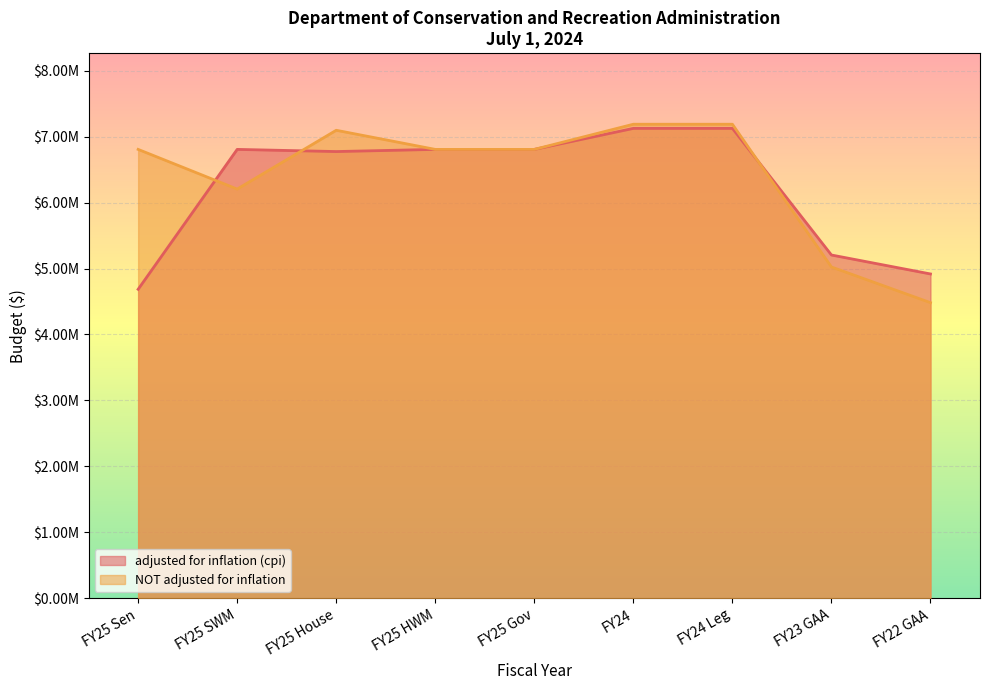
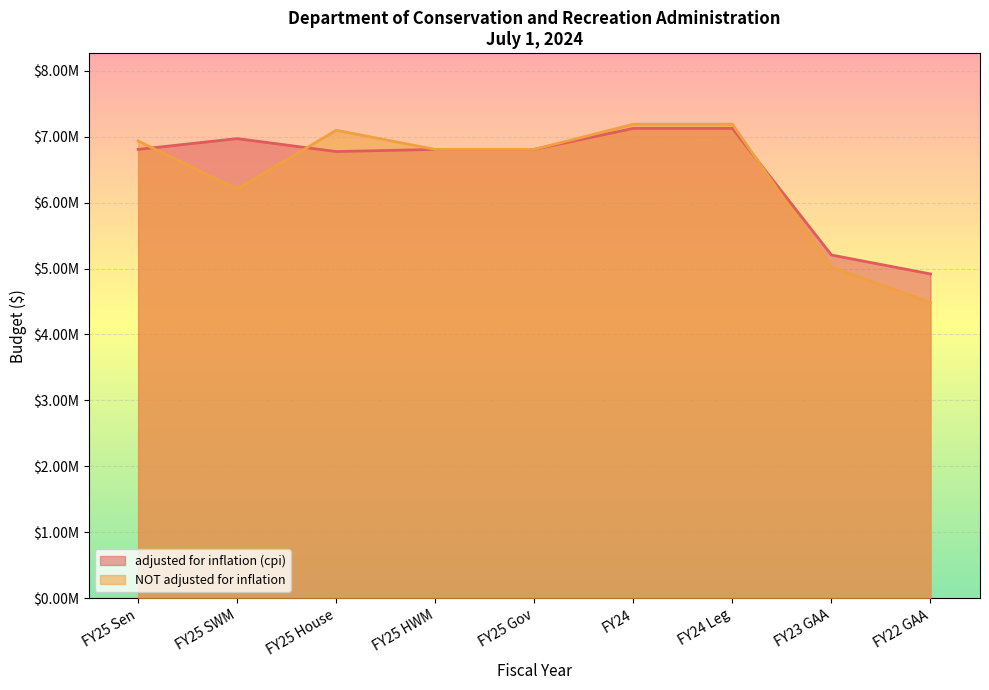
adjusted for inflation (cpi), FY25 Sen: $4700000 -> $6800000
NOT adjusted for inflation, FY25 Sen: $6800000 -> $6900000
adjusted for inflation (cpi), FY25 SWM: $6800000 -> $7000000
